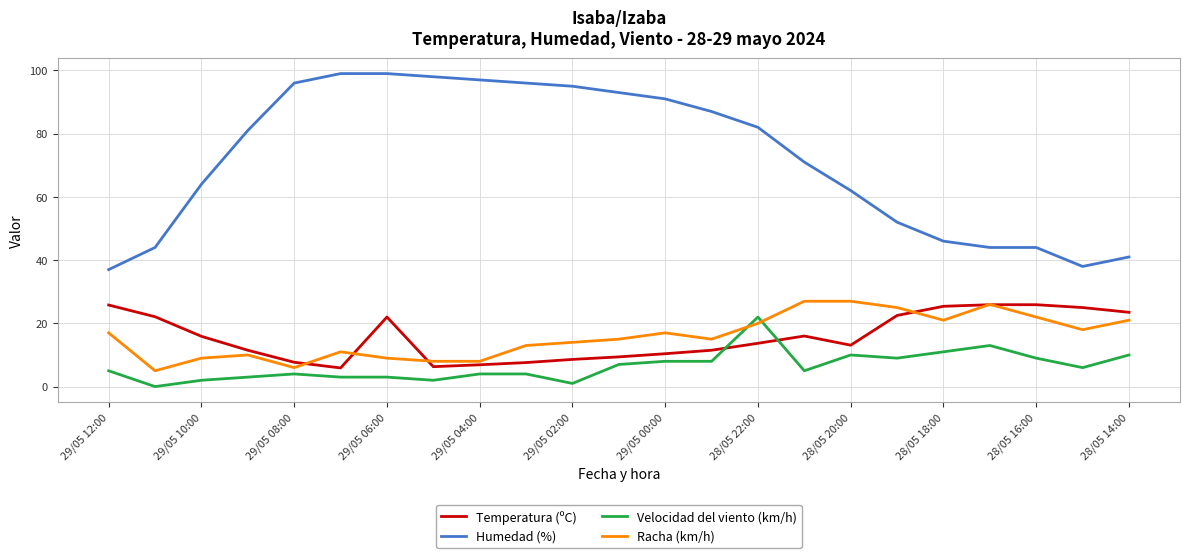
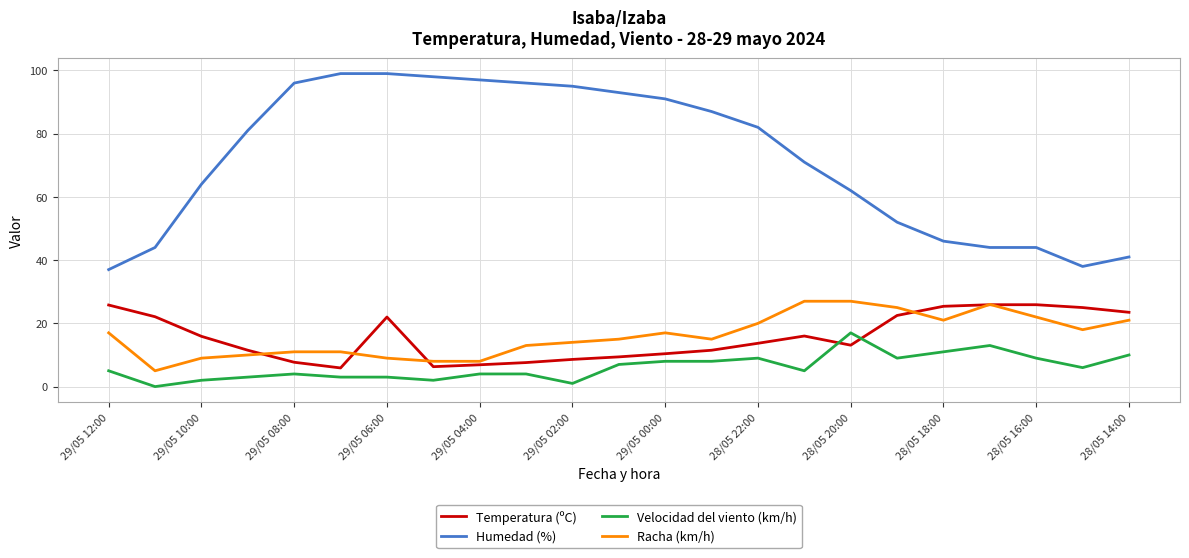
Racha (km/h), 29/05 08:00: 6 -> 11
Velocidad del viento (km/h), 28/05 22:00: 22 -> 9
Velocidad del viento (km/h), 28/05 20:00: 10 -> 17
